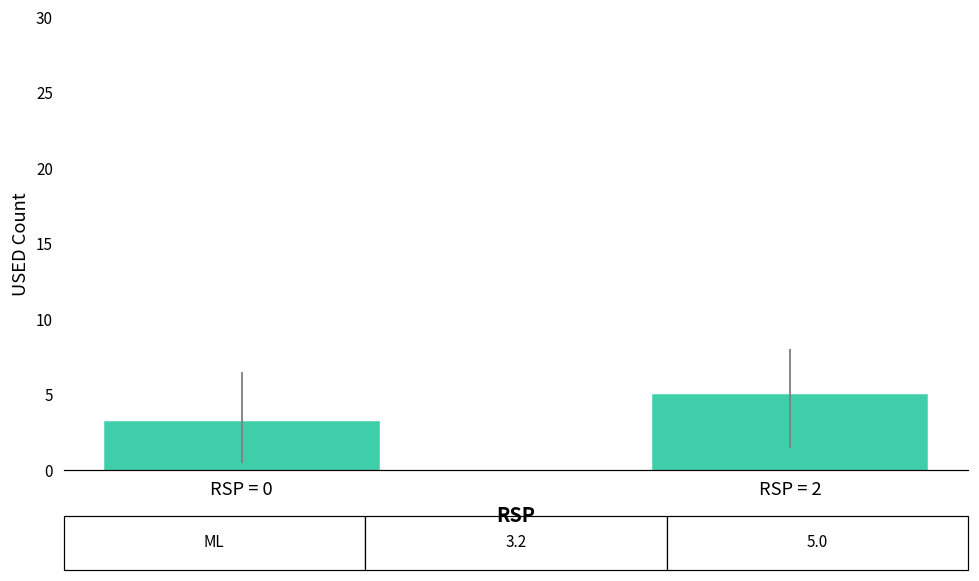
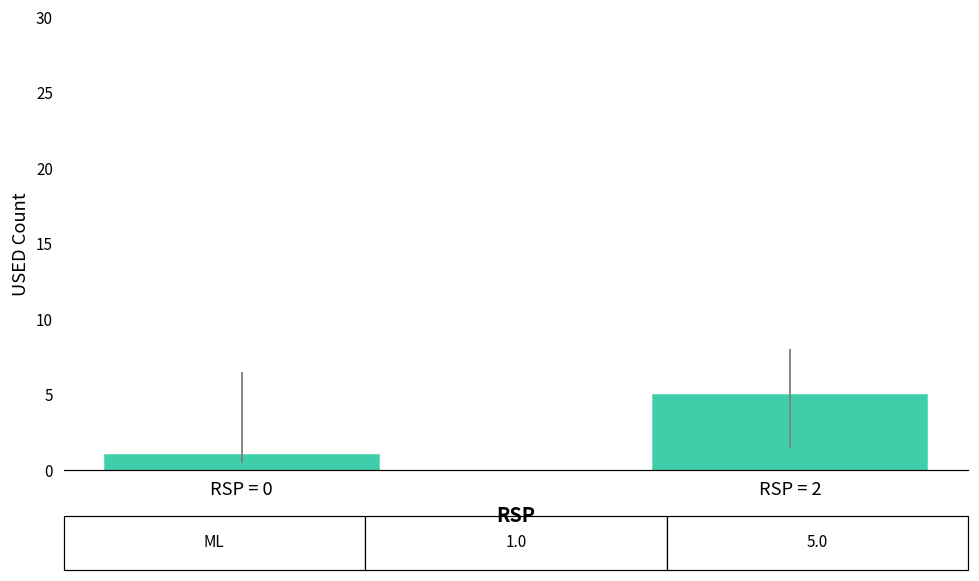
RSP = 0: 3.2 -> 1.0
